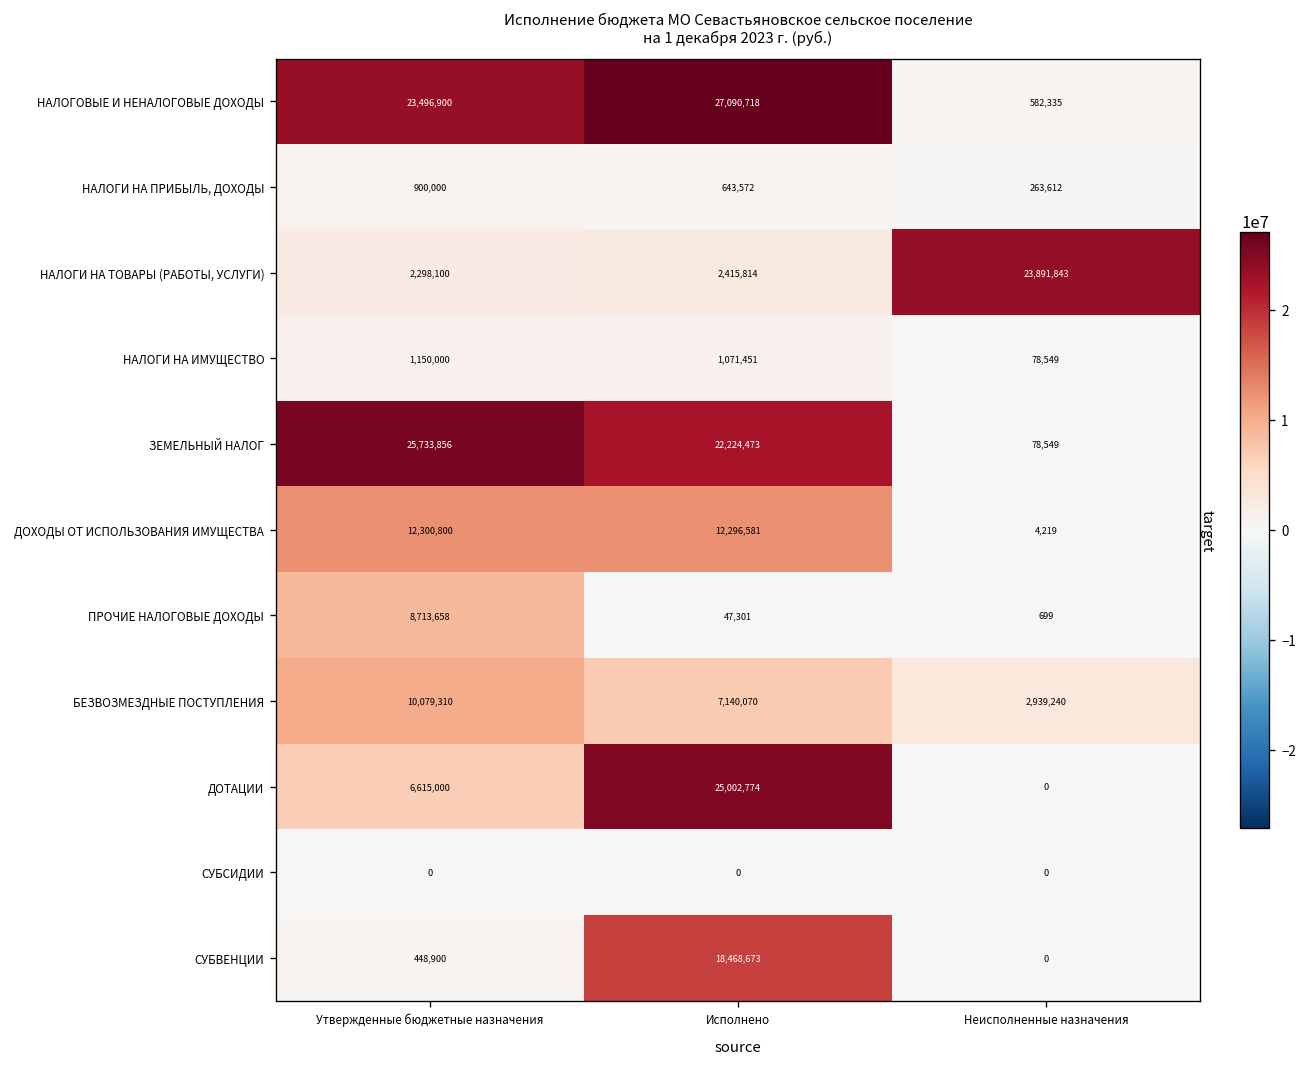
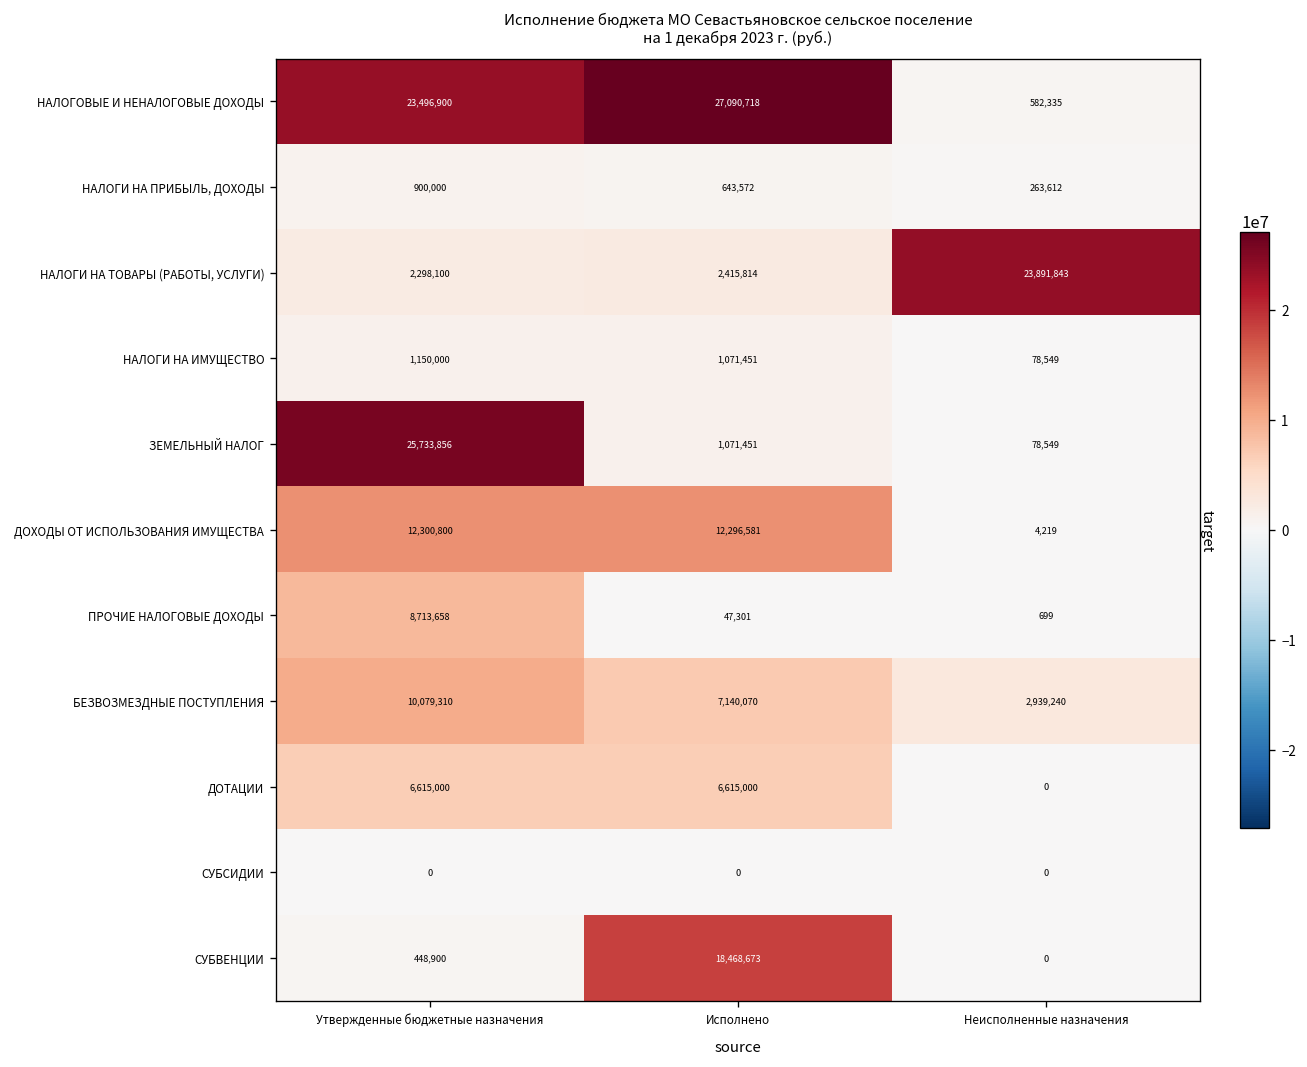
ЗЕМЕЛЬНЫЙ НАЛОГ, Исполнено: 22,224,473 -> 1,071,451
ДОТАЦИИ, Исполнено: 25,002,774 -> 6,615,000
